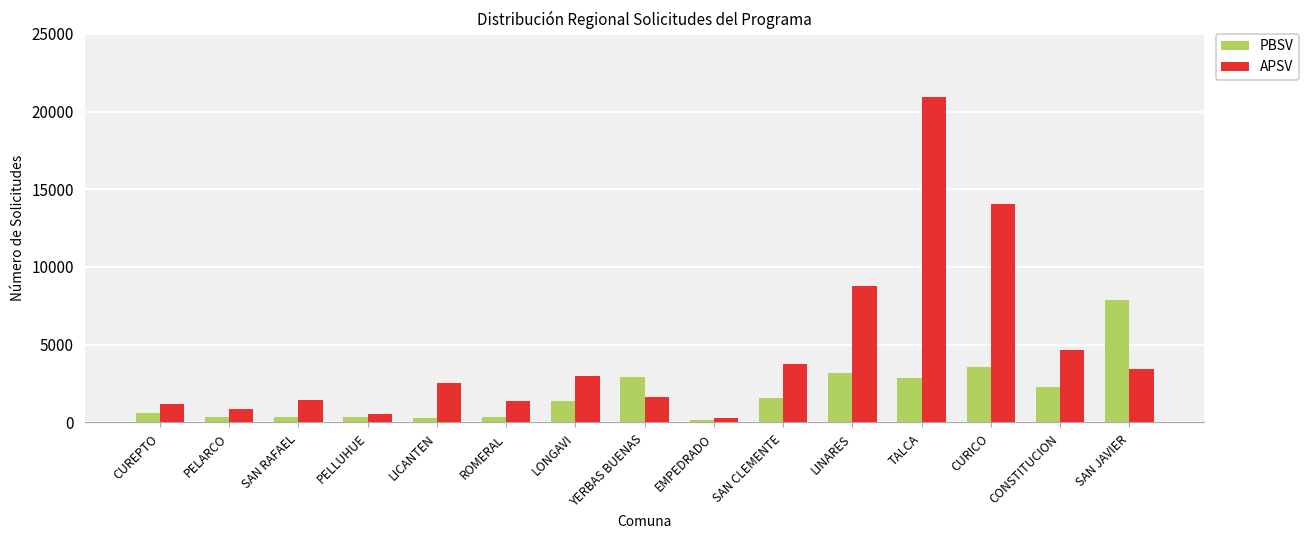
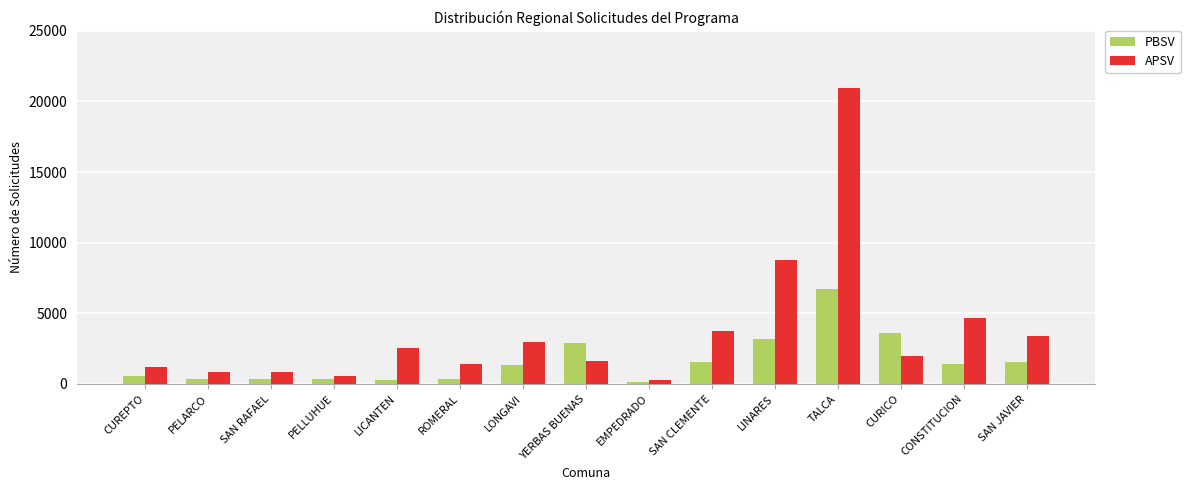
APSV, SAN RAFAEL: 1500 -> 800
PBSV, TALCA: 2900 -> 6700
APSV, CURICO: 14000 -> 2000
PBSV, CONSTITUCION: 2300 -> 1400
PBSV, SAN JAVIER: 7800 -> 1500
